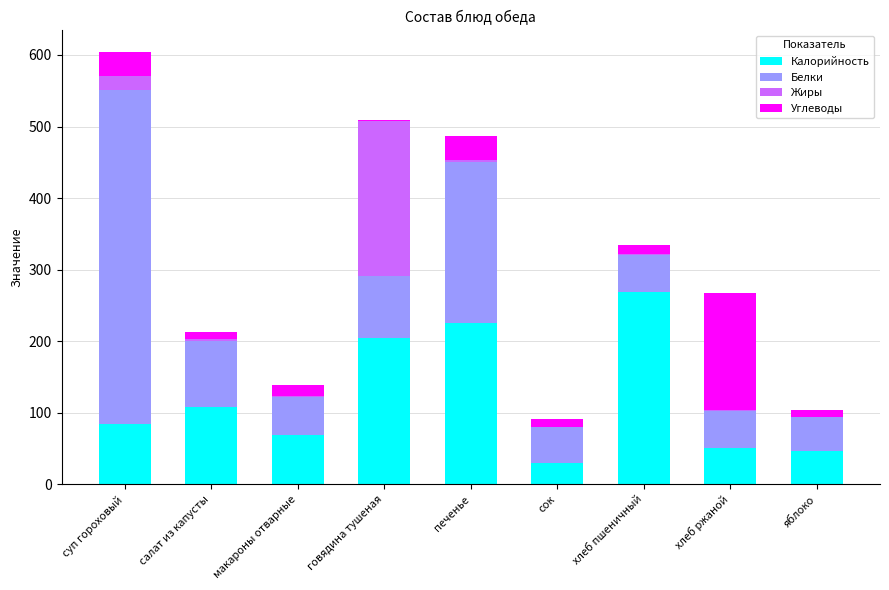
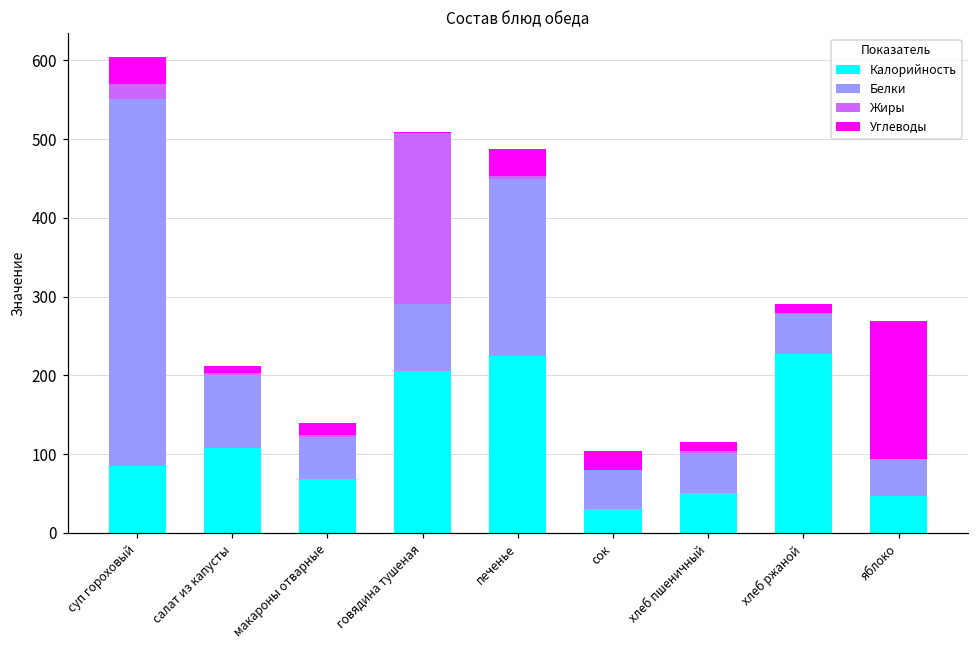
Углеводы, сок: 10 -> 20
Калорийность, хлеб пшеничный: 270 -> 50
Калорийность, хлеб ржаной: 50 -> 230
Углеводы, хлеб ржаной: 160 -> 10
Углеводы, яблоко: 10 -> 180
